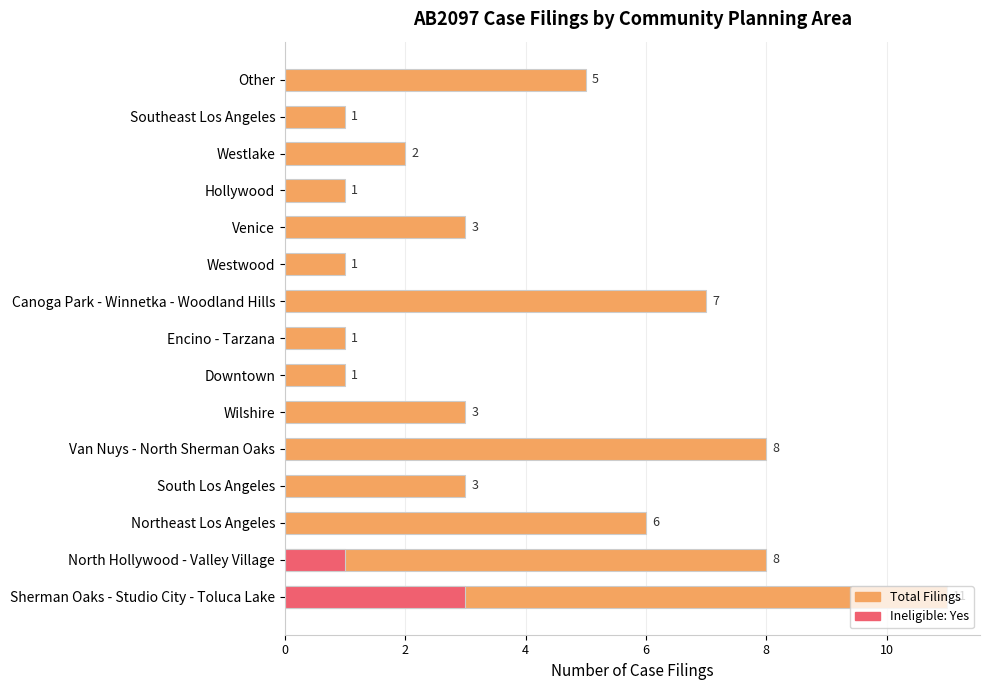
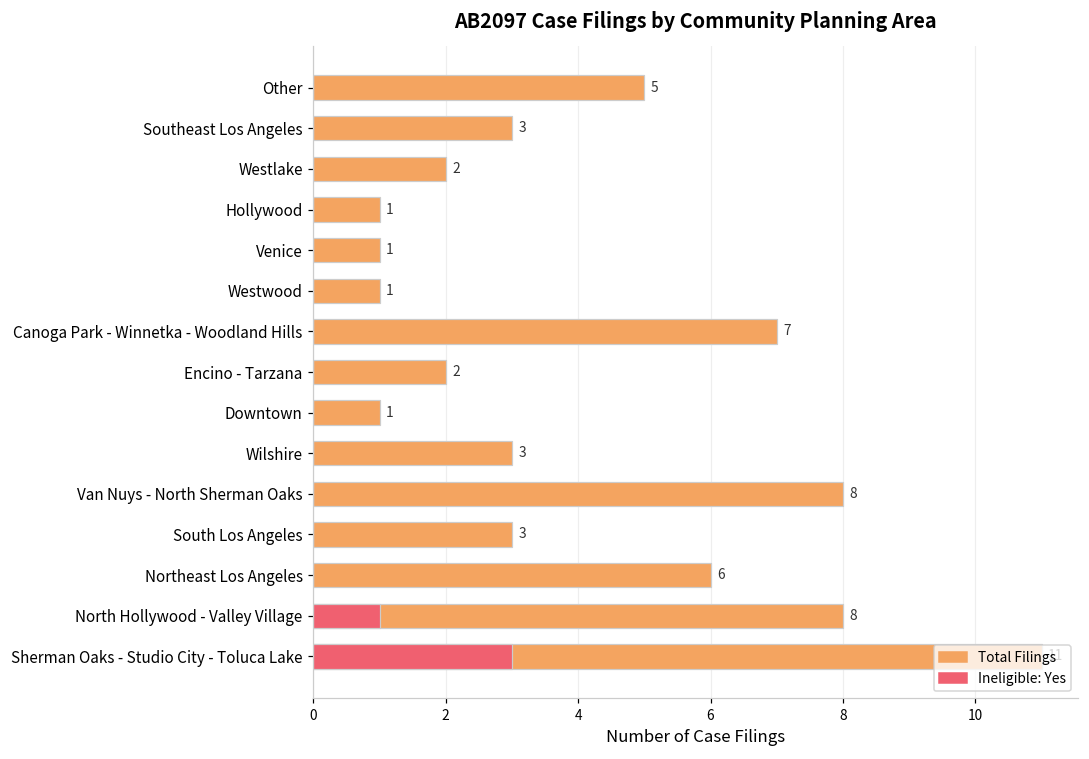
Total Filings, Southeast Los Angeles: 1 -> 3
Total Filings, Venice: 3 -> 1
Total Filings, Encino - Tarzana: 1 -> 2
